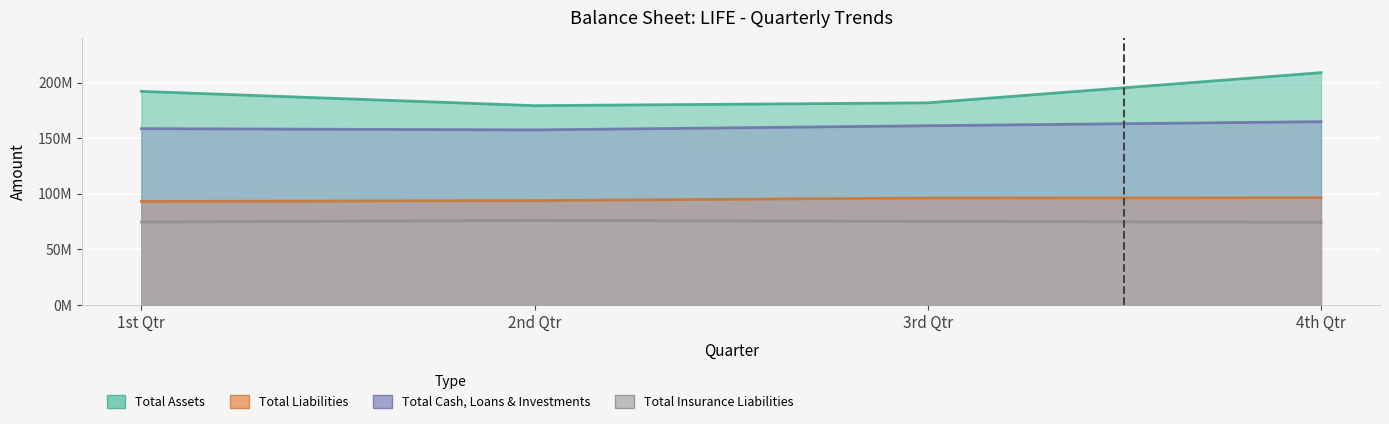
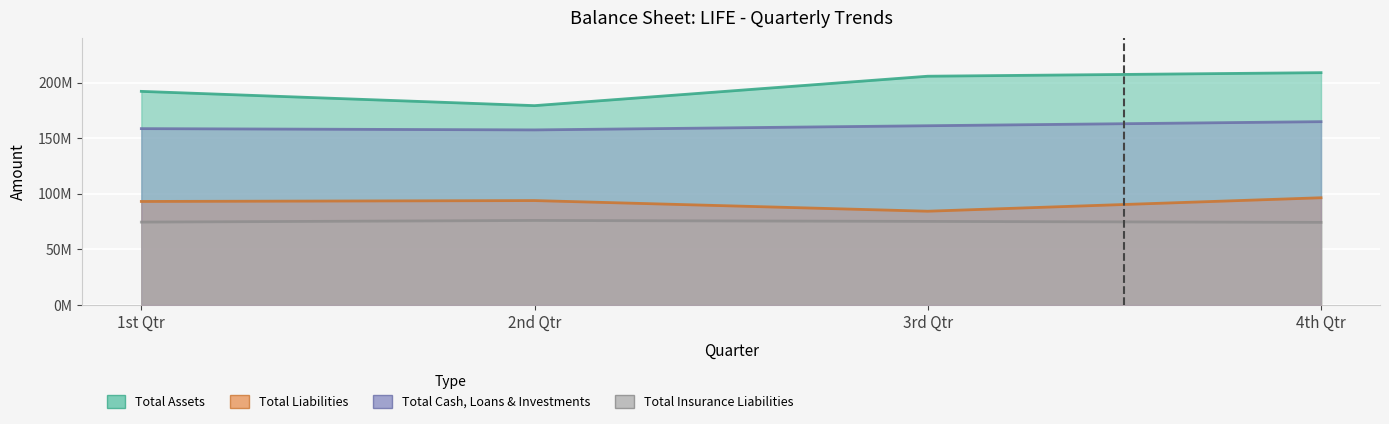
Total Assets, 3rd Qtr: 182000000 -> 206000000
Total Liabilities, 3rd Qtr: 96000000 -> 84000000
